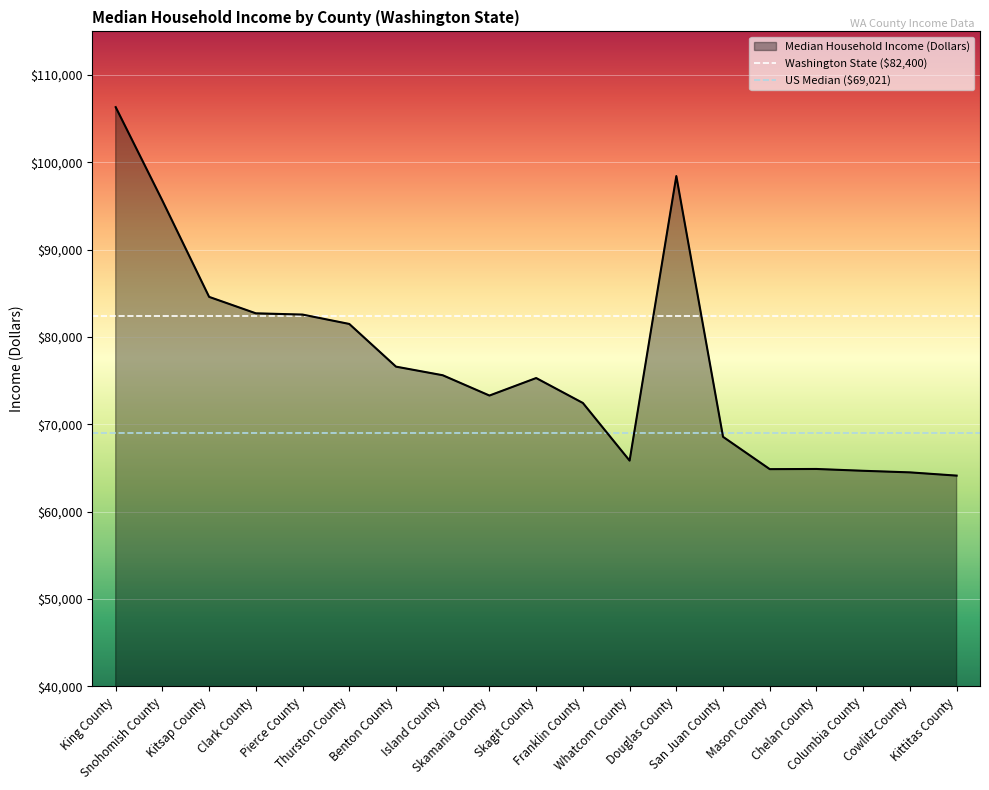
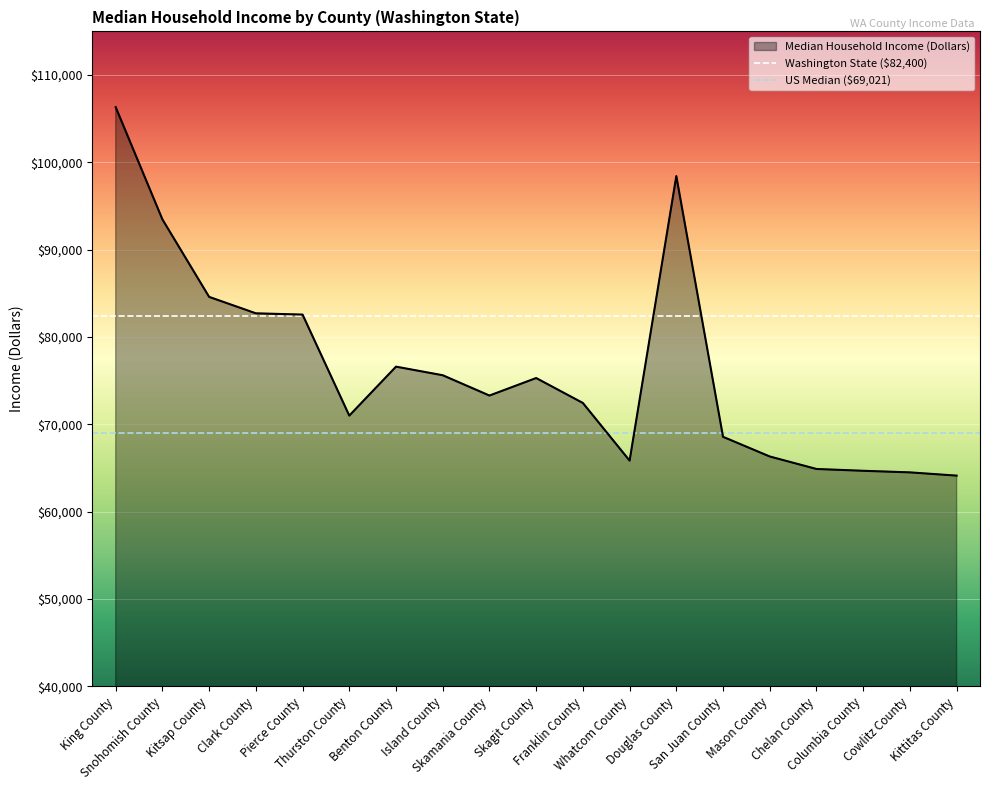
Snohomish County: $96,000 -> $93,000
Thurston County: $82,000 -> $71,000
Mason County: $65,000 -> $66,000
